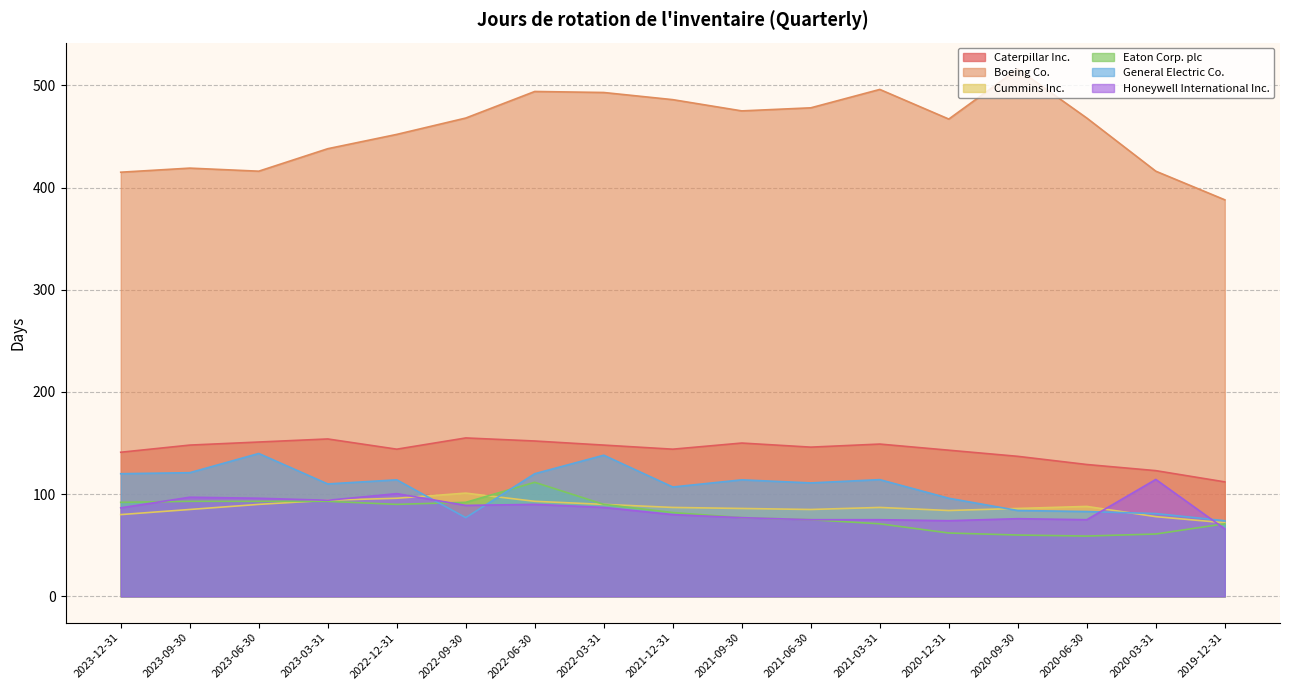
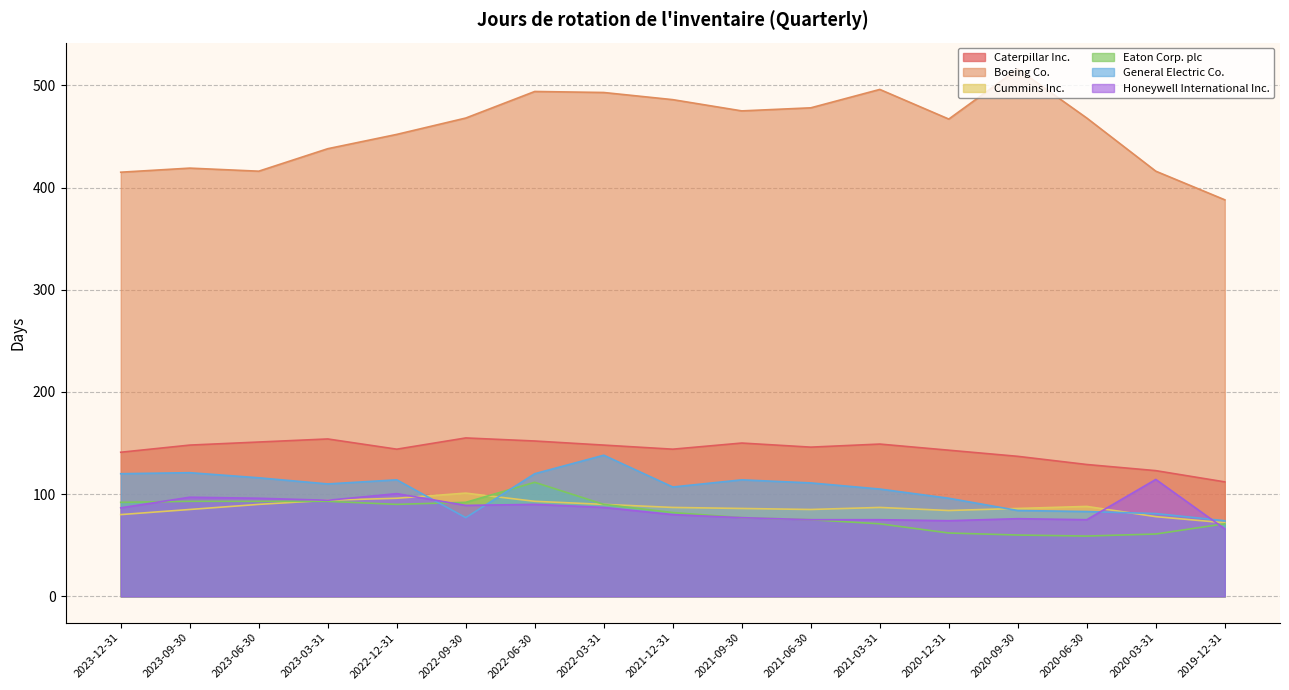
General Electric Co., 2023-06-30: 140 -> 116
General Electric Co., 2021-03-31: 114 -> 105
